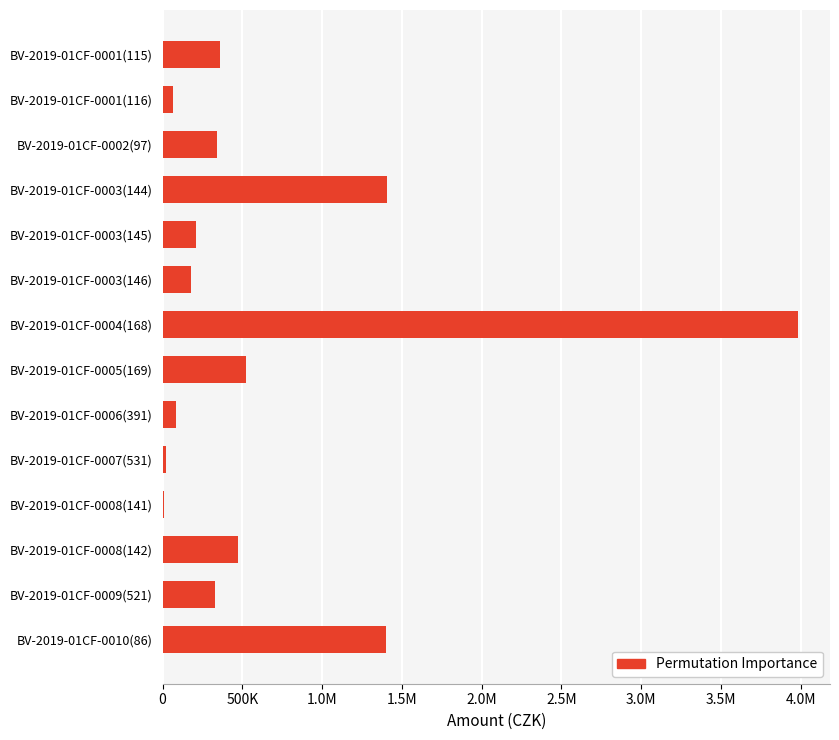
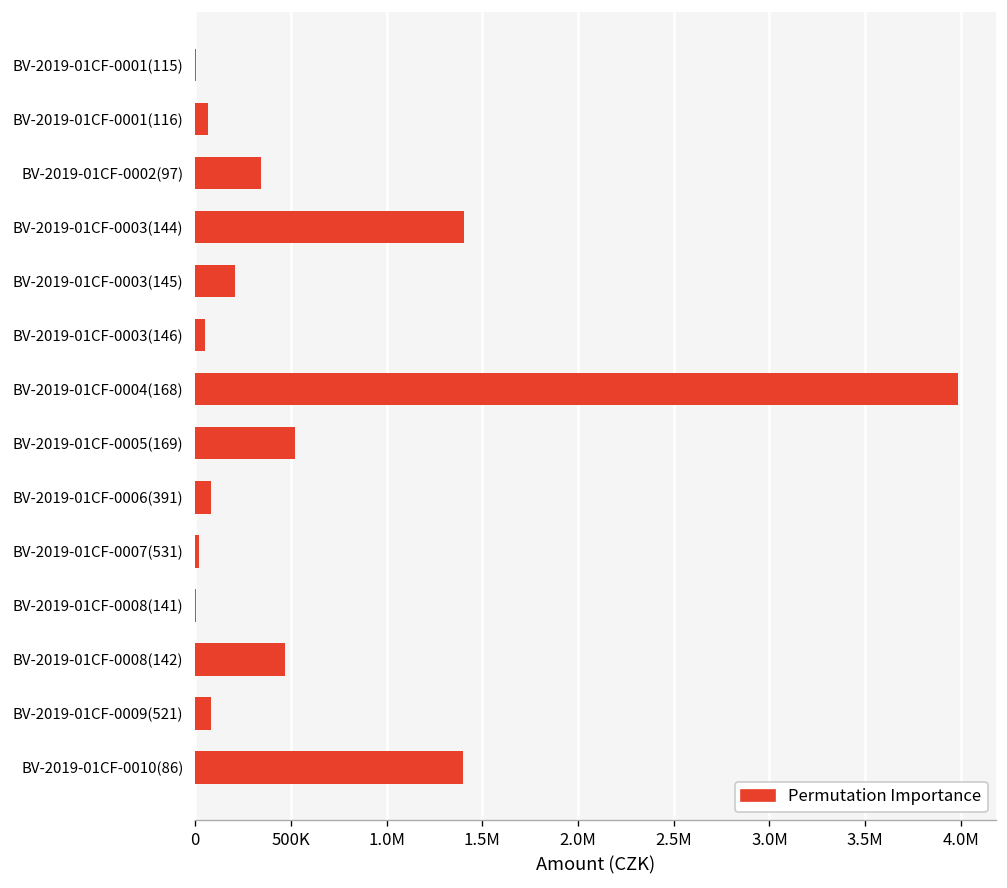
BV-2019-01CF-0001(115): 360000 -> 0
BV-2019-01CF-0003(146): 180000 -> 50000
BV-2019-01CF-0009(521): 330000 -> 90000
